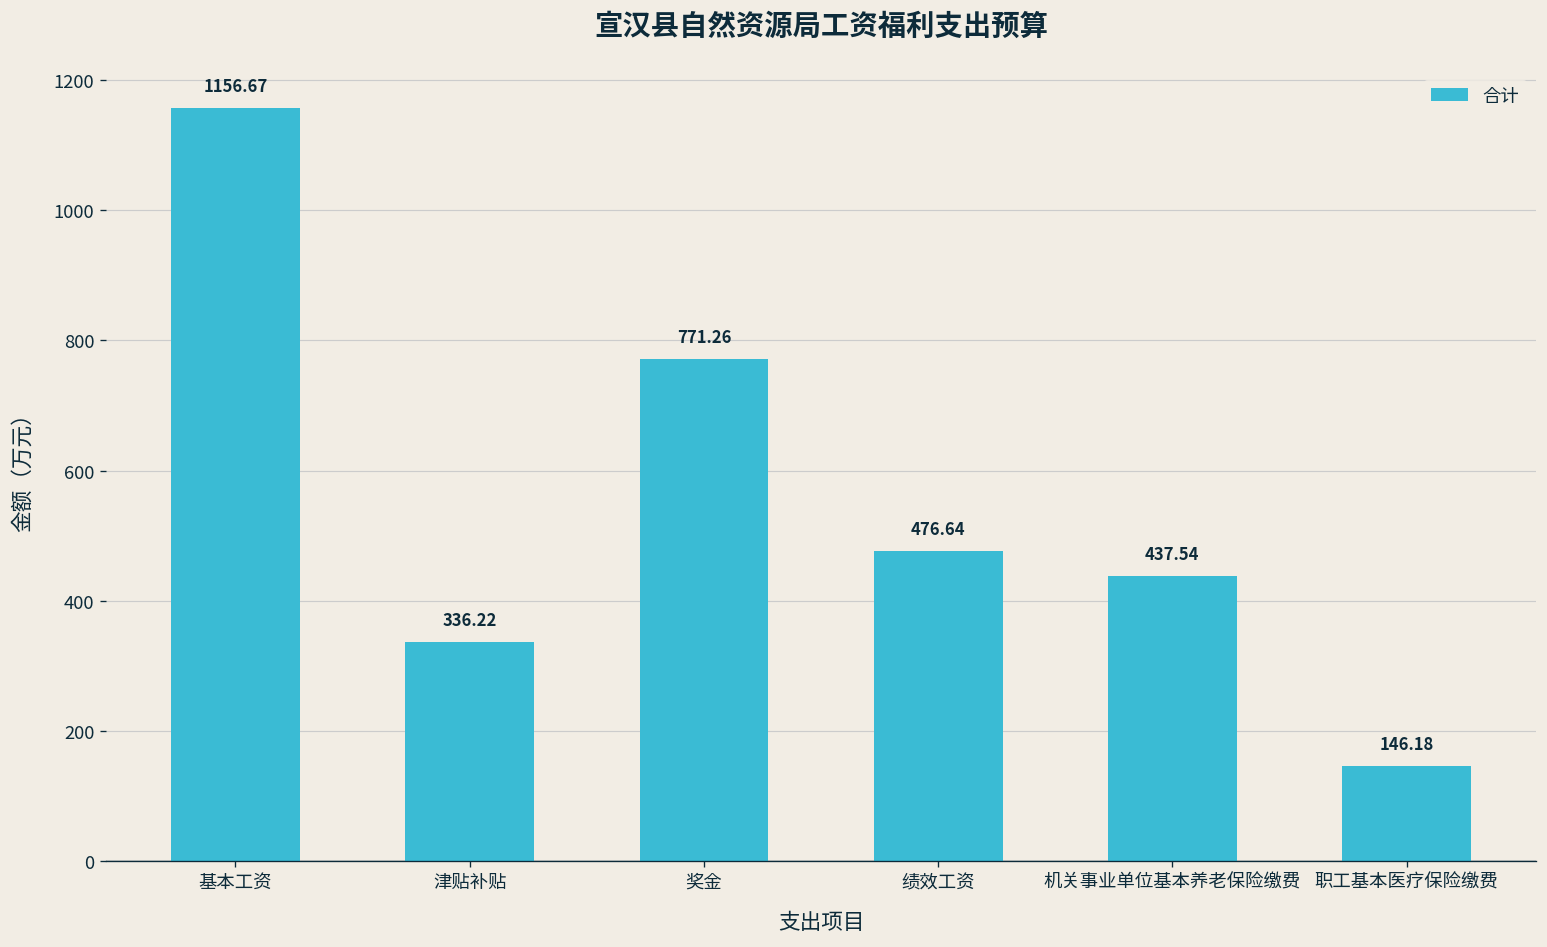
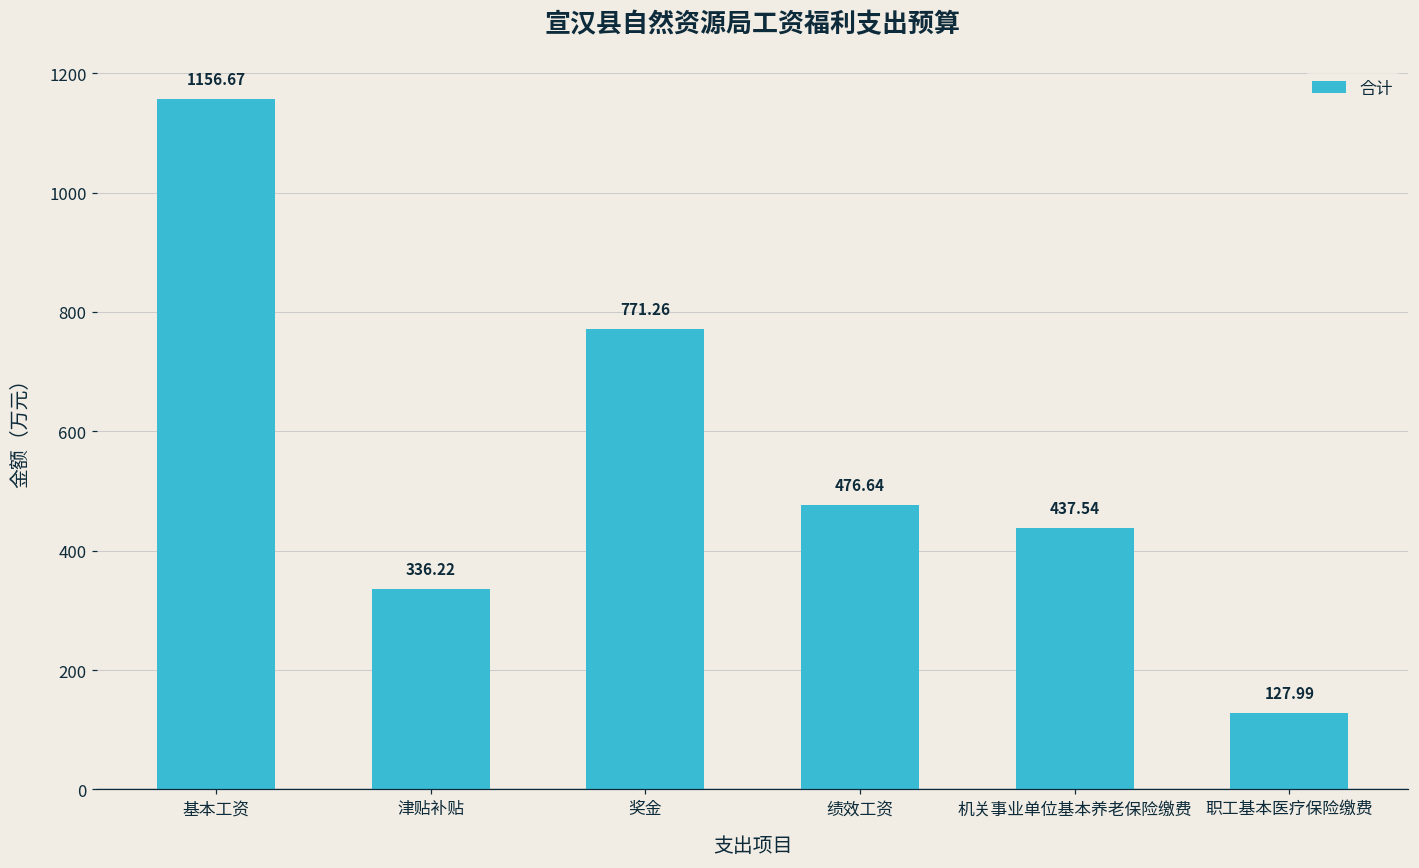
职工基本医疗保险缴费: 146.18 -> 127.99
